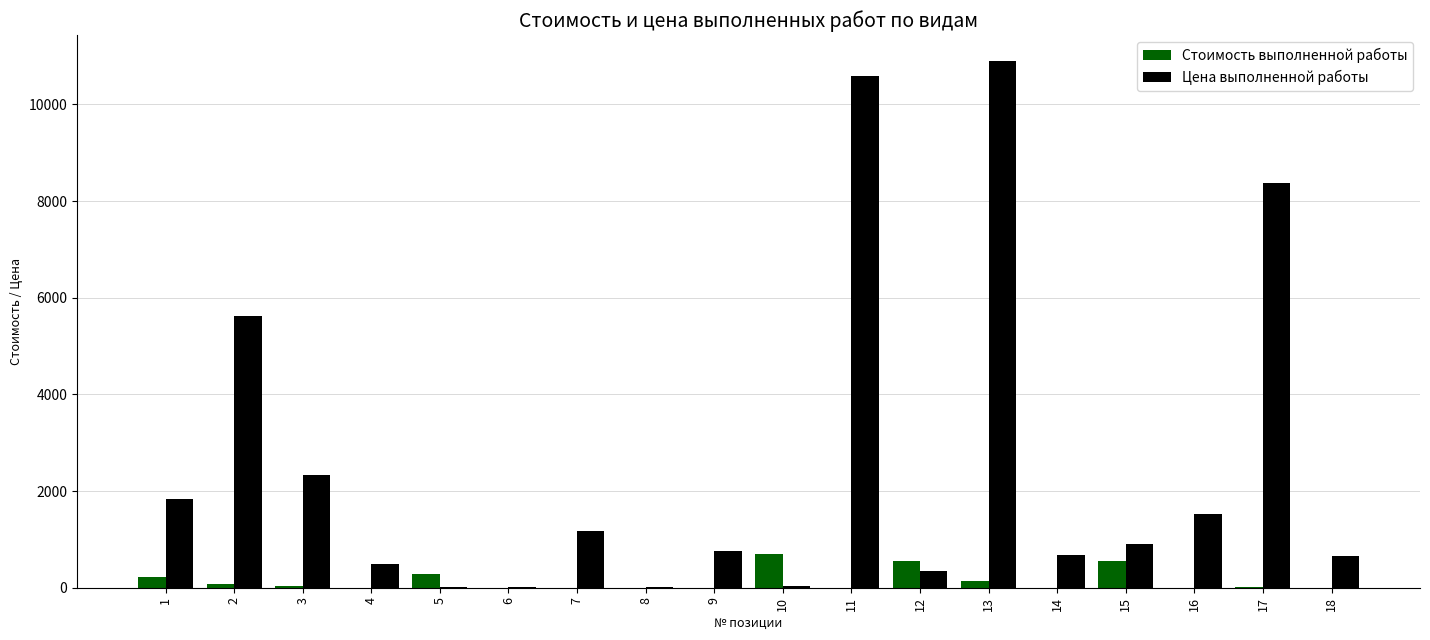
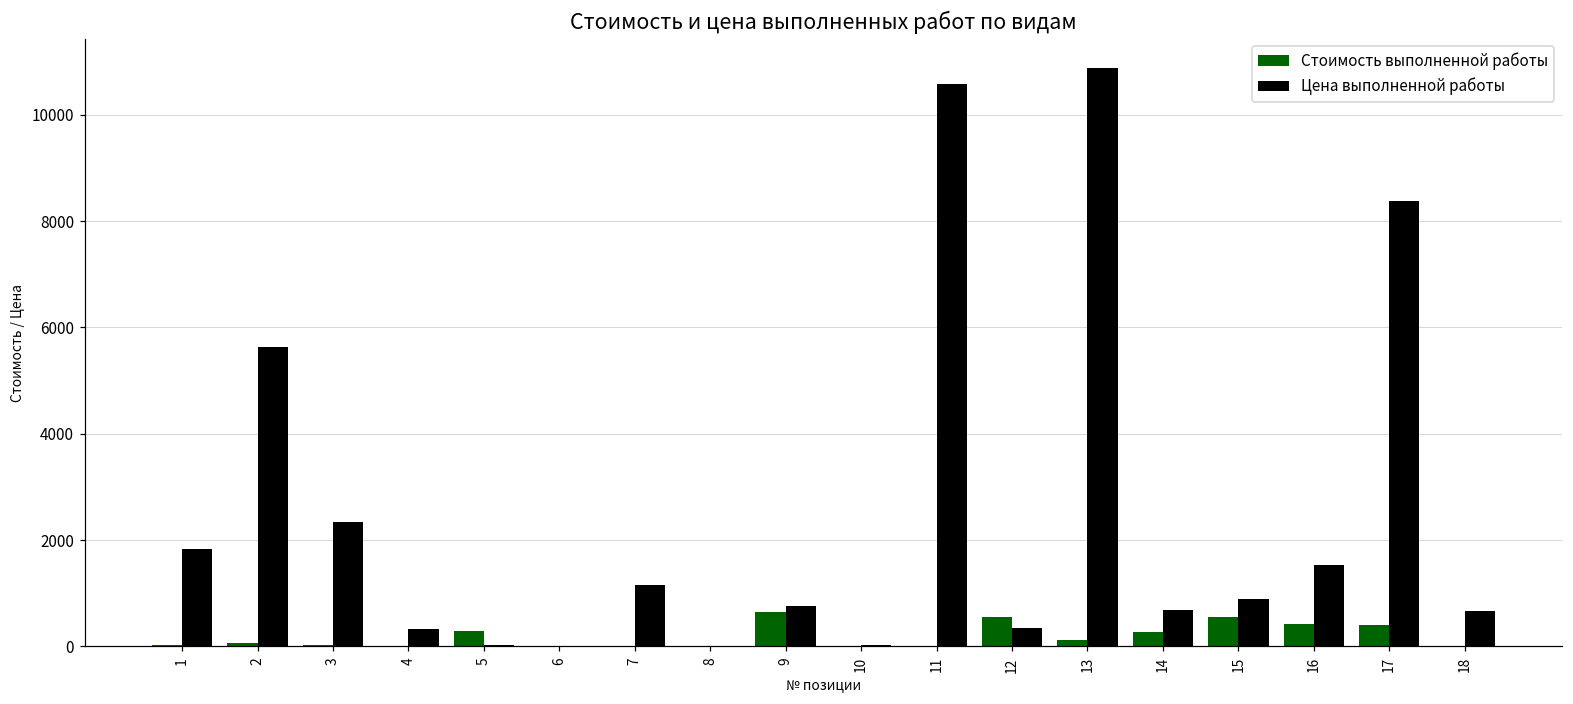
Стоимость выполненной работы, 1: 200 -> 0
Цена выполненной работы, 4: 500 -> 300
Стоимость выполненной работы, 9: 0 -> 600
Стоимость выполненной работы, 10: 700 -> 0
Стоимость выполненной работы, 14: 0 -> 300
Стоимость выполненной работы, 16: 0 -> 400
Стоимость выполненной работы, 17: 0 -> 400
